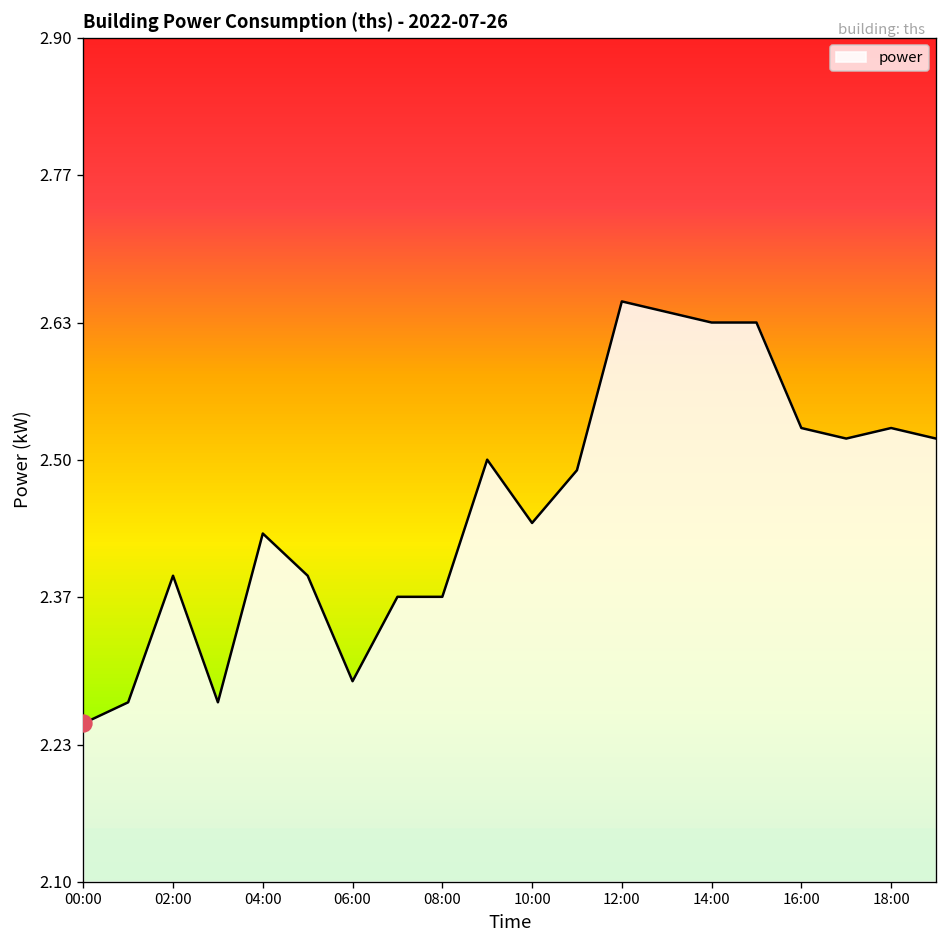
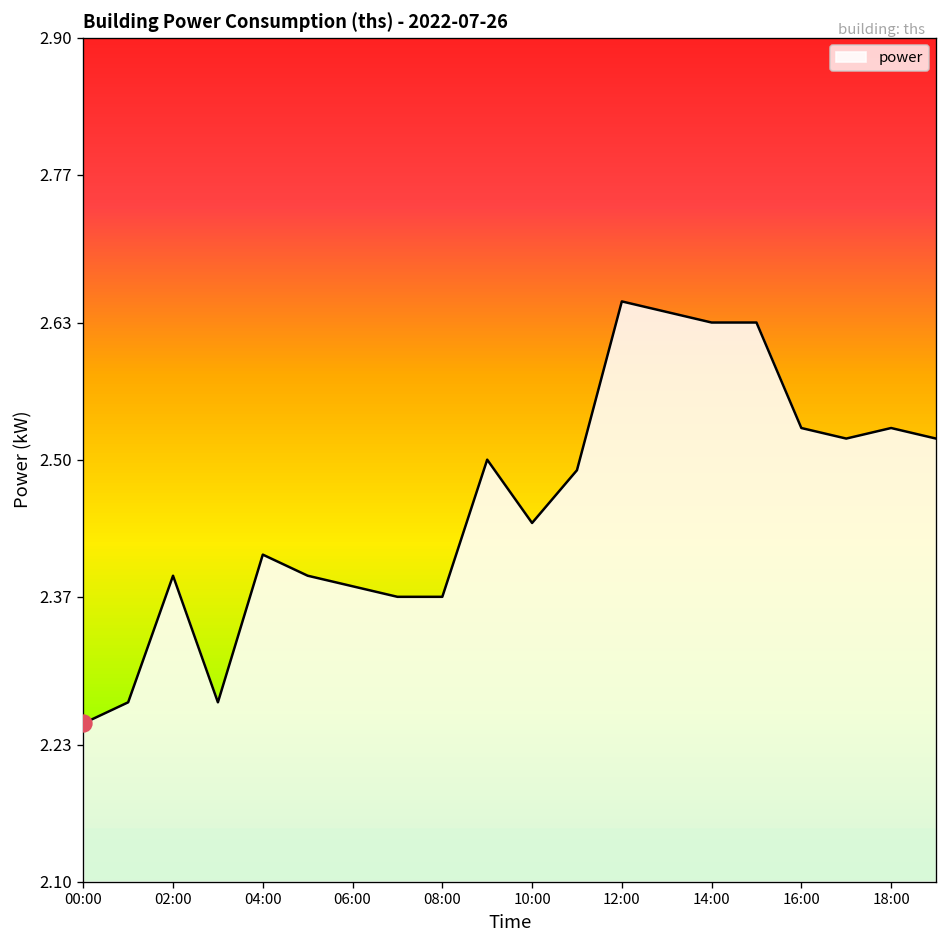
power, 04:00: 2.43 -> 2.41
power, 06:00: 2.29 -> 2.38
